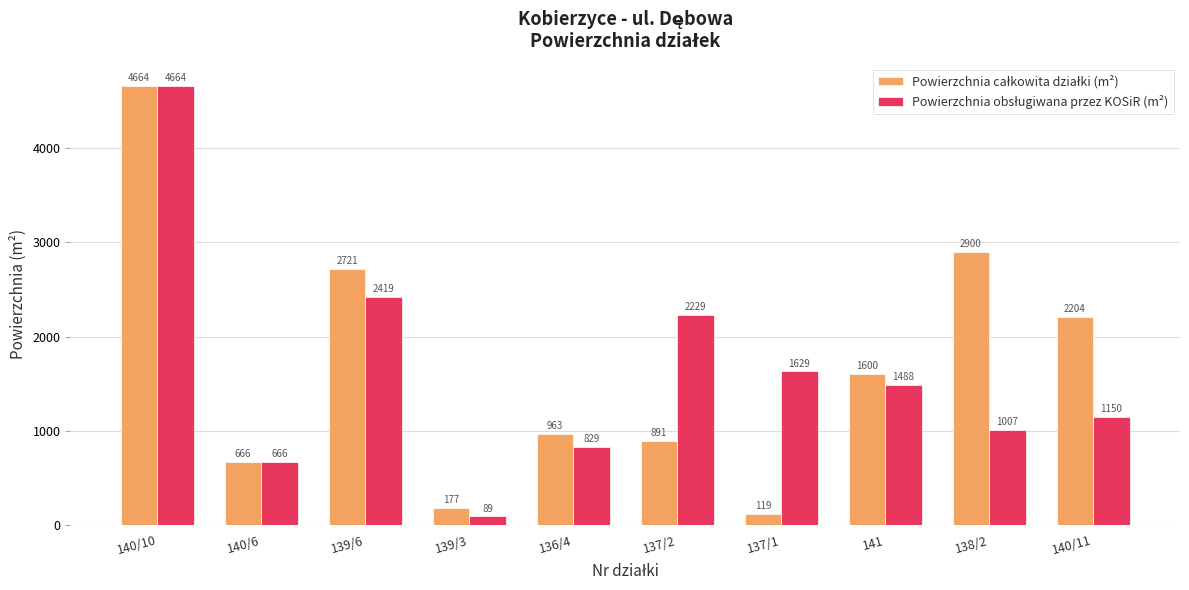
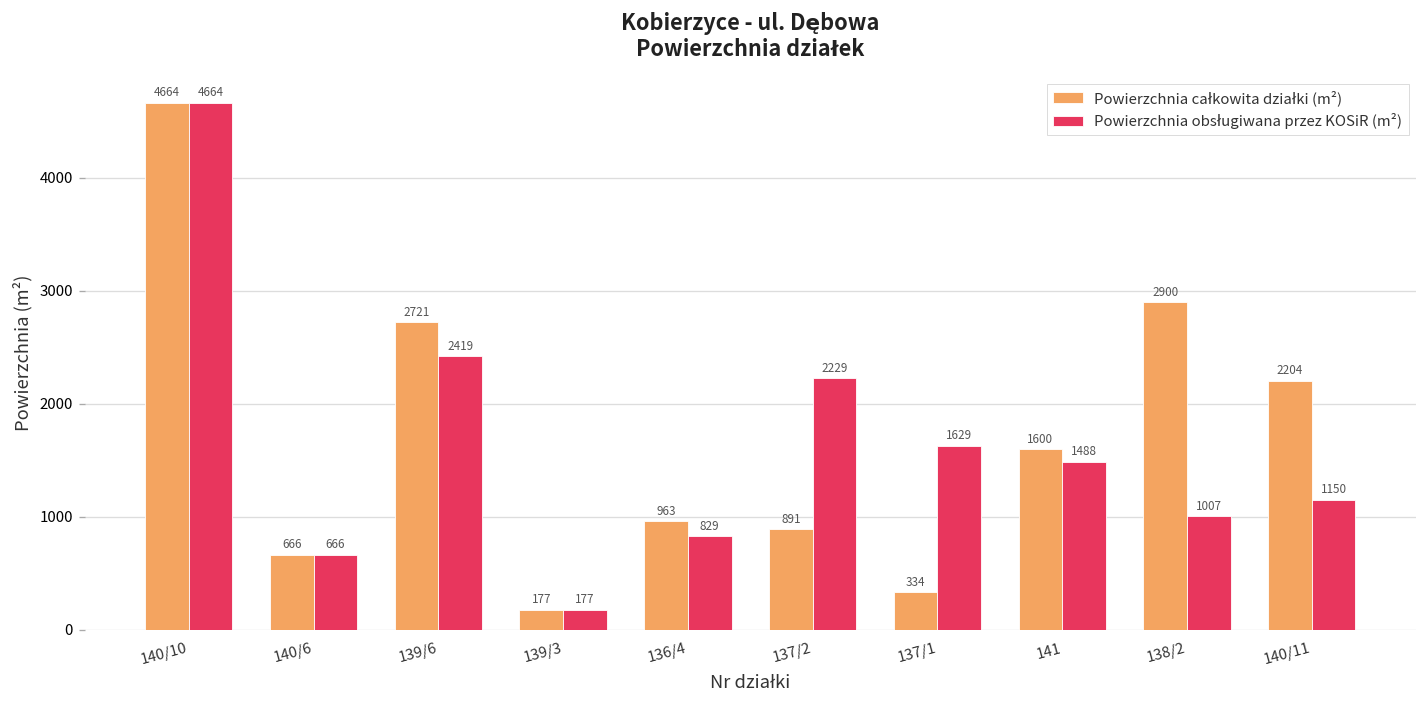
Powierzchnia obsługiwana przez KOSiR (m²), 139/3: 89 -> 177
Powierzchnia całkowita działki (m²), 137/1: 119 -> 334
